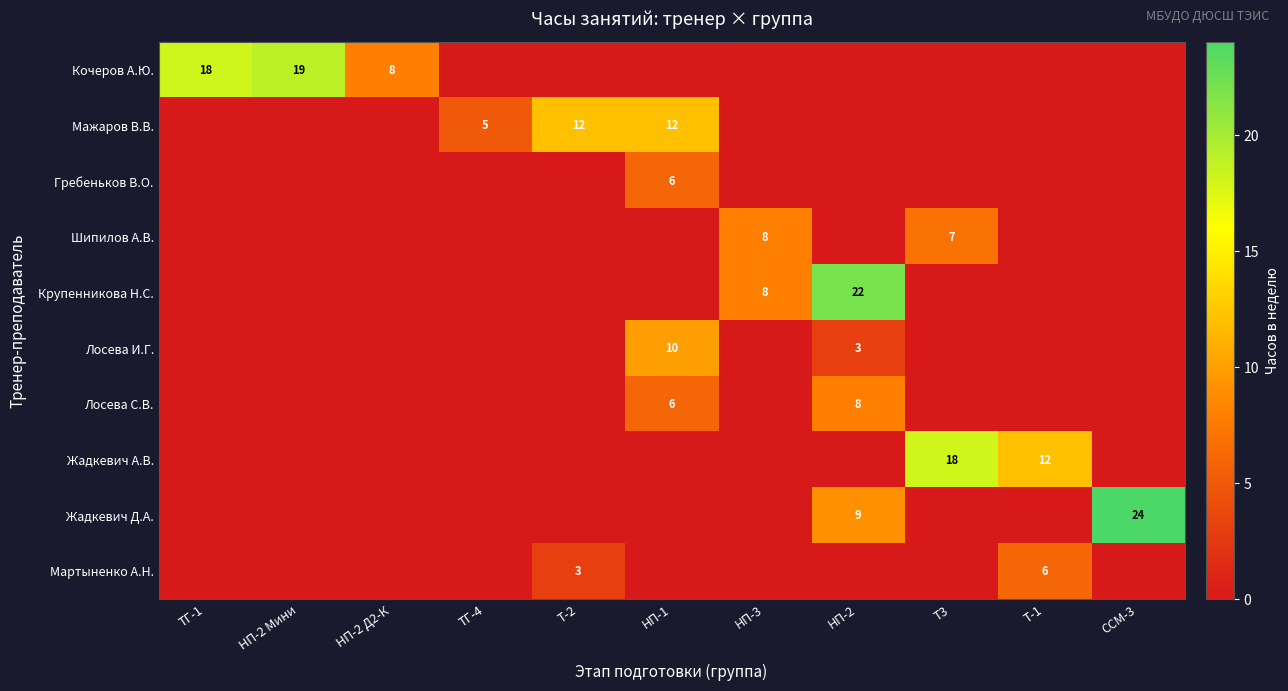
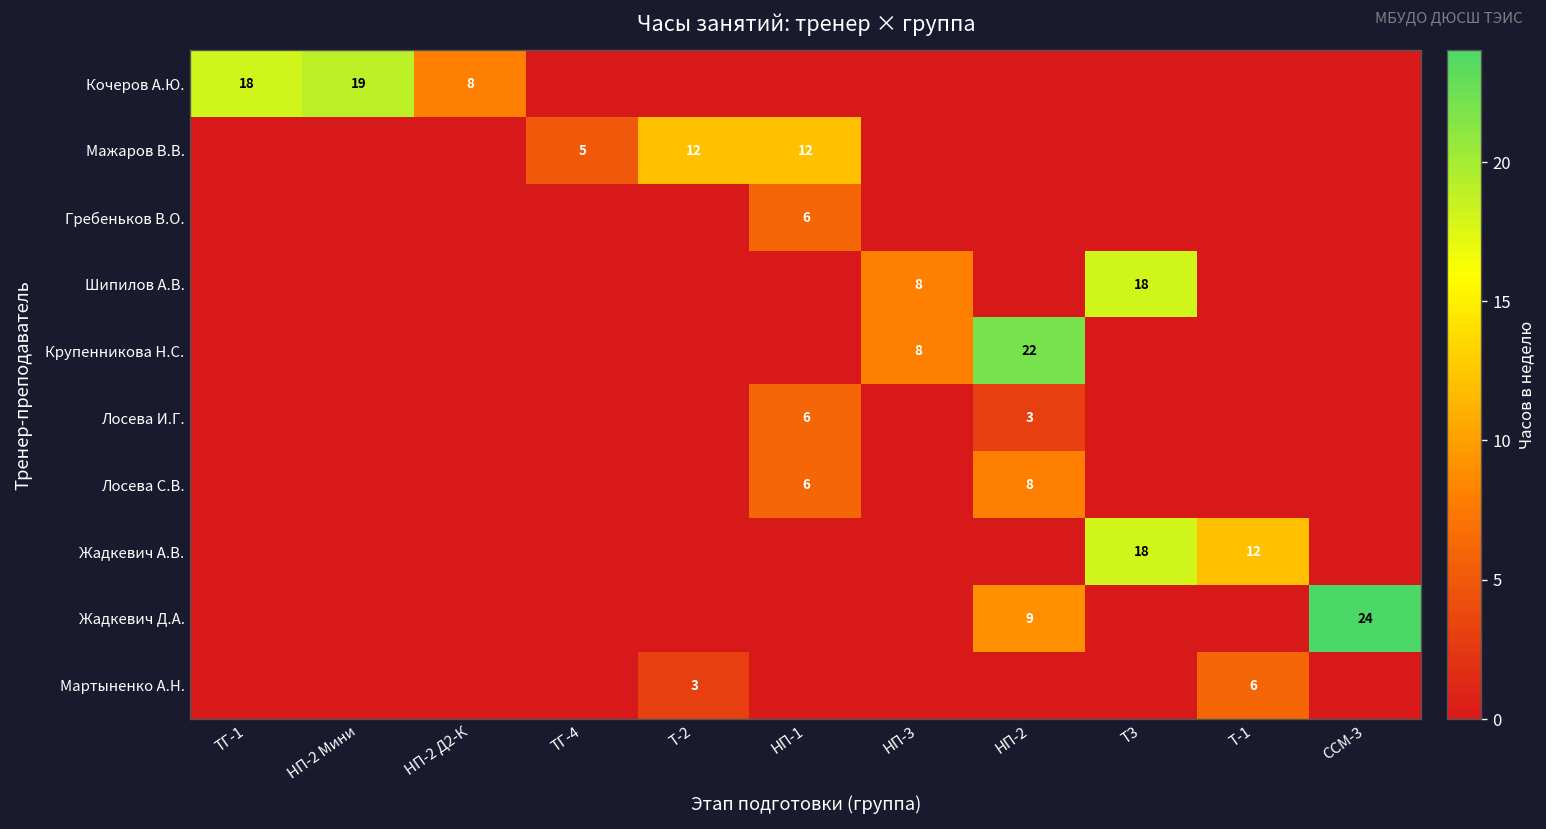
Шипилов А.В., Т3: 7 -> 18
Лосева И.Г., НП-1: 10 -> 6
